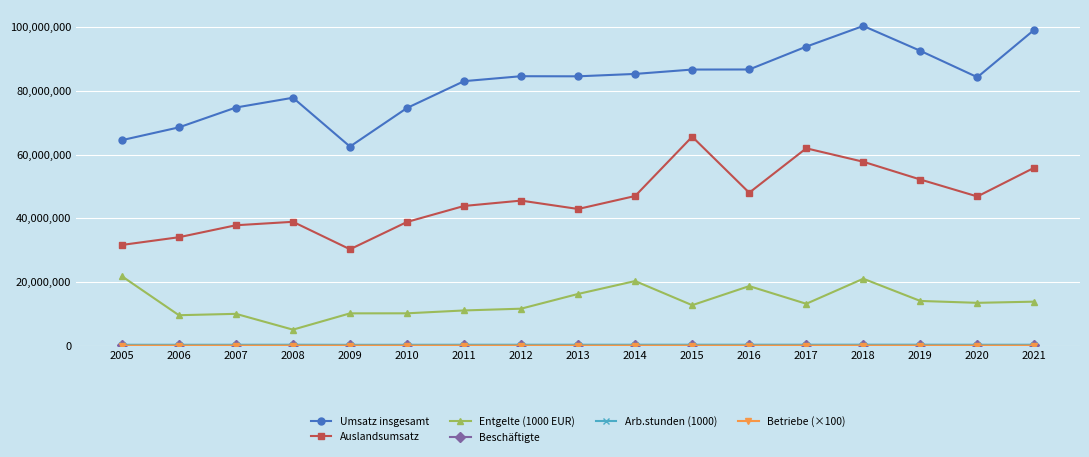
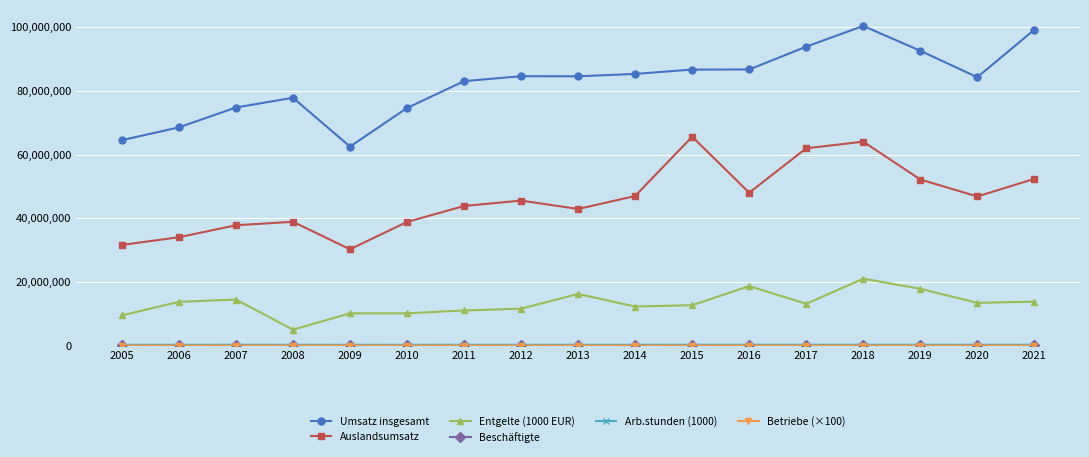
Entgelte (1000 EUR), 2005: 22,000,000 -> 10,000,000
Entgelte (1000 EUR), 2006: 10,000,000 -> 14,000,000
Entgelte (1000 EUR), 2007: 10,000,000 -> 15,000,000
Entgelte (1000 EUR), 2014: 20,000,000 -> 12,000,000
Auslandsumsatz, 2018: 58,000,000 -> 64,000,000
Entgelte (1000 EUR), 2019: 14,000,000 -> 18,000,000
Auslandsumsatz, 2021: 56,000,000 -> 52,000,000
